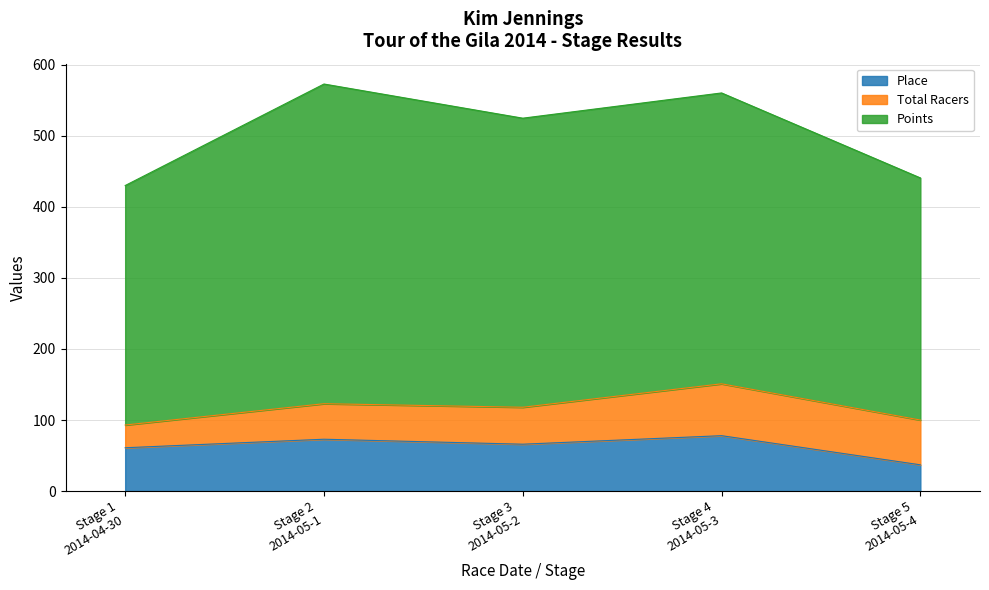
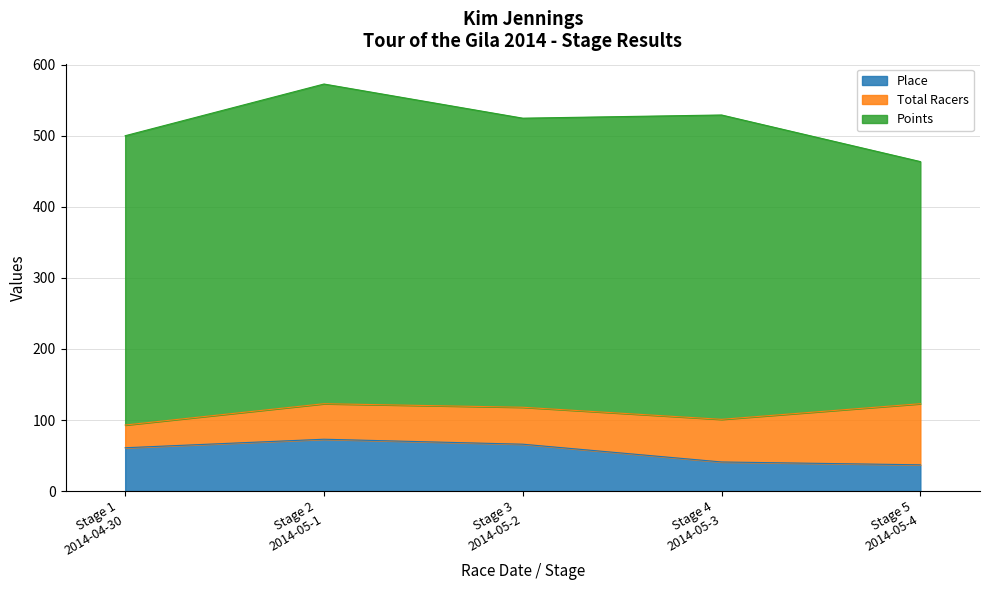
Points, Stage 1 2014-04-30: 340 -> 410
Place, Stage 4 2014-05-3: 80 -> 40
Total Racers, Stage 4 2014-05-3: 70 -> 60
Points, Stage 4 2014-05-3: 410 -> 430
Total Racers, Stage 5 2014-05-4: 60 -> 90
